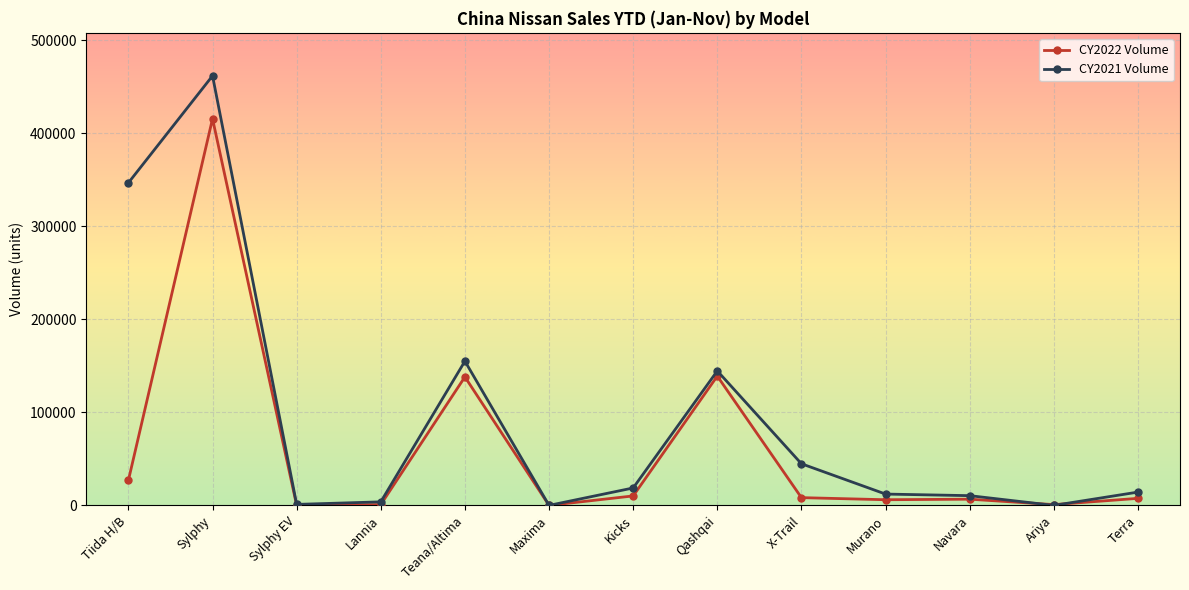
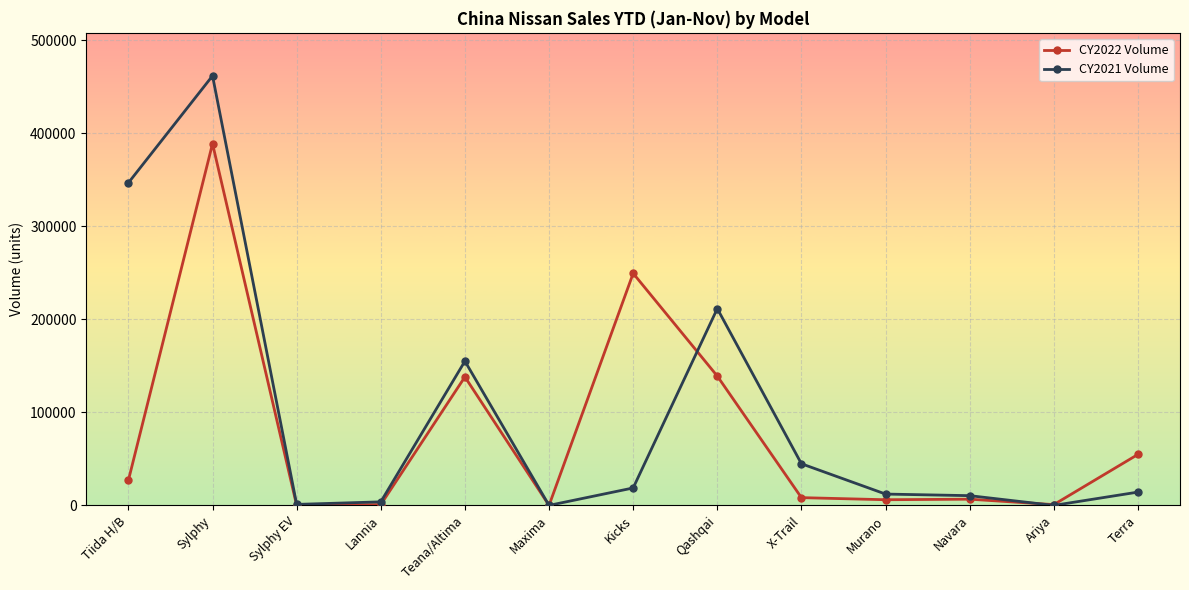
CY2022 Volume, Sylphy: 420000 -> 390000
CY2022 Volume, Kicks: 10000 -> 250000
CY2021 Volume, Qashqai: 140000 -> 210000
CY2022 Volume, Terra: 10000 -> 50000
